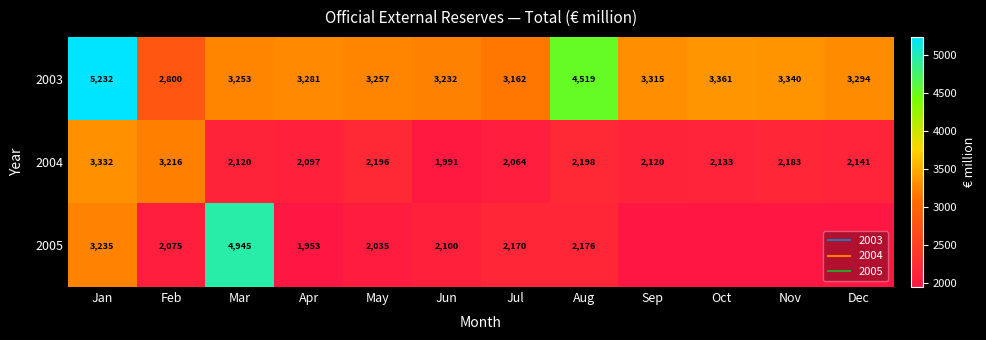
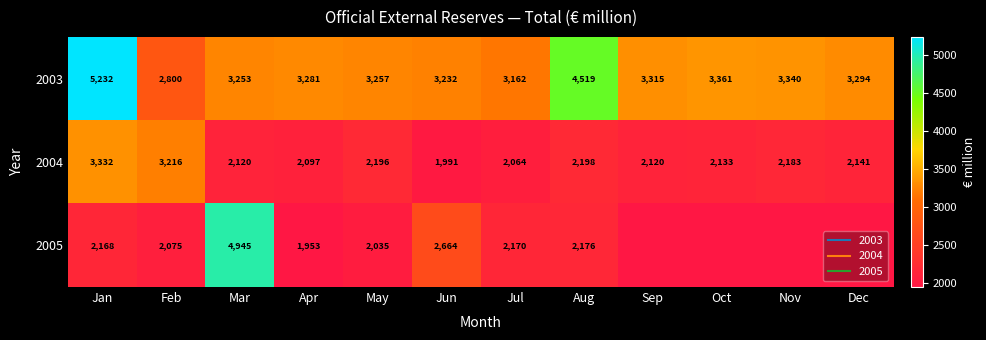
2005, Jan: 3,235 -> 2,168
2005, Jun: 2,100 -> 2,664
